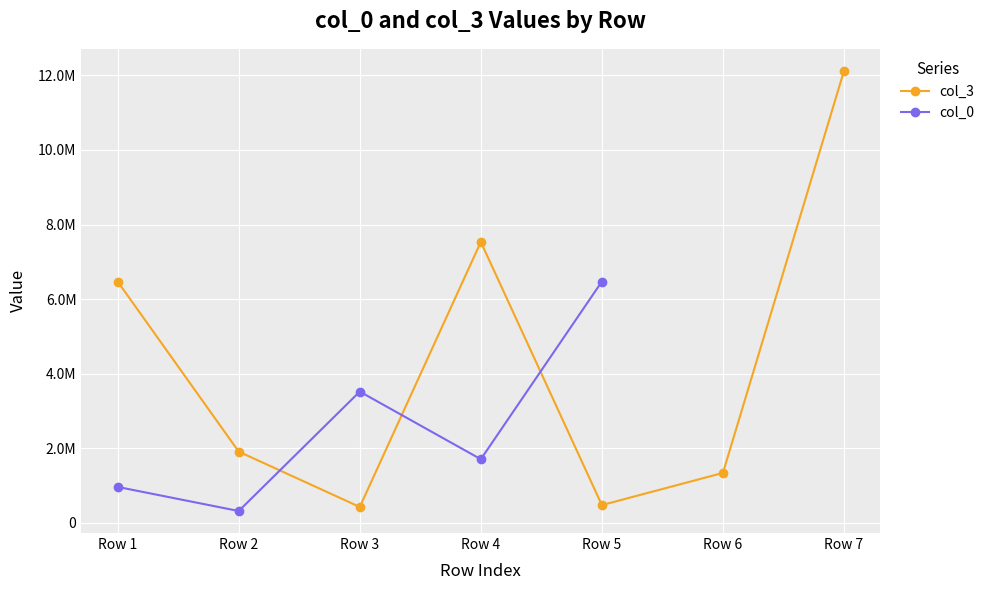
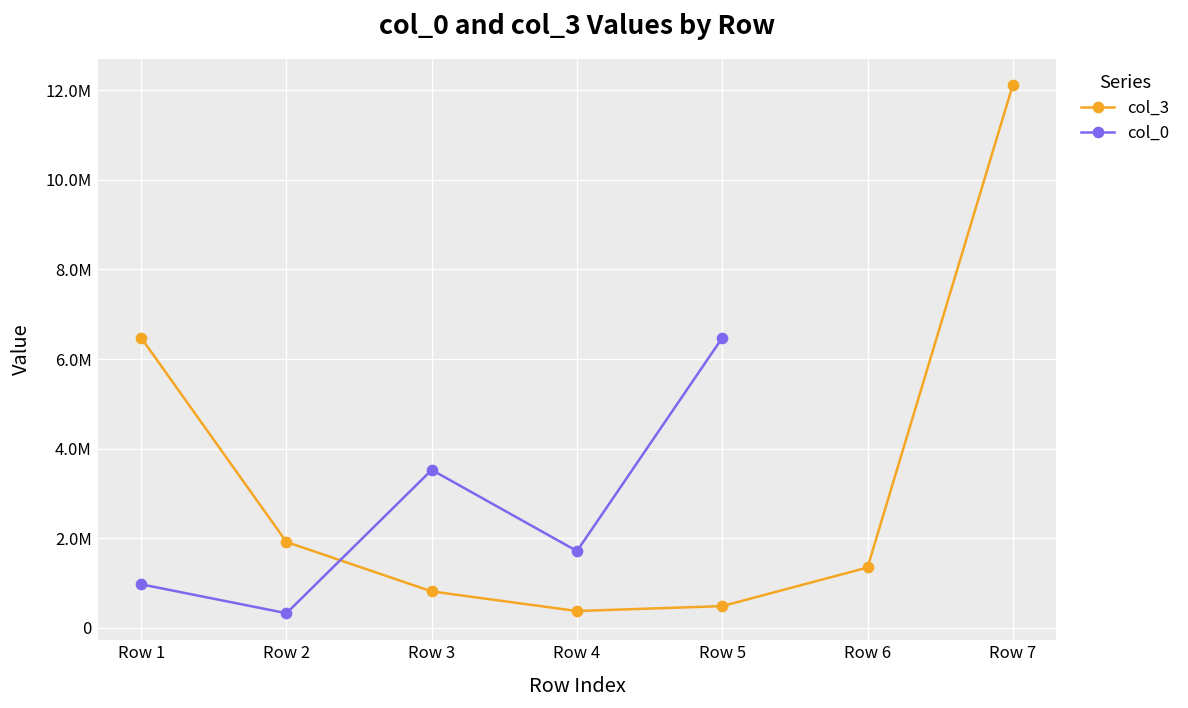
col_3, Row 3: 400000 -> 800000
col_3, Row 4: 7500000 -> 400000
